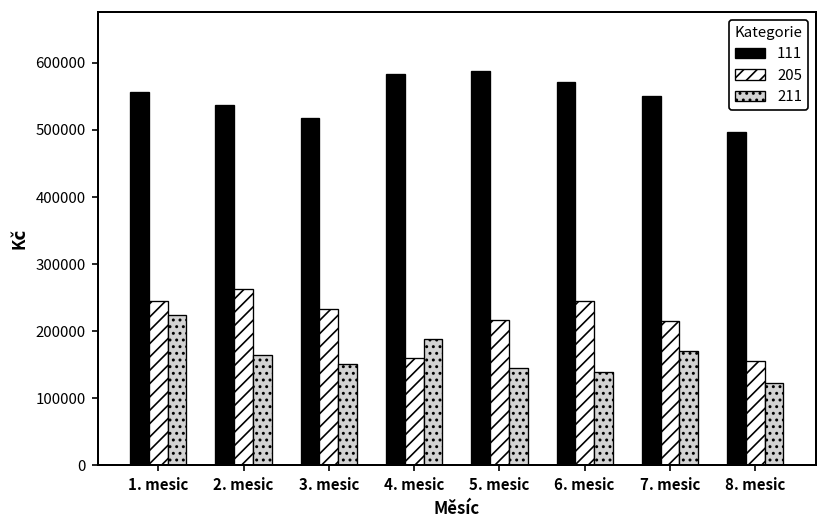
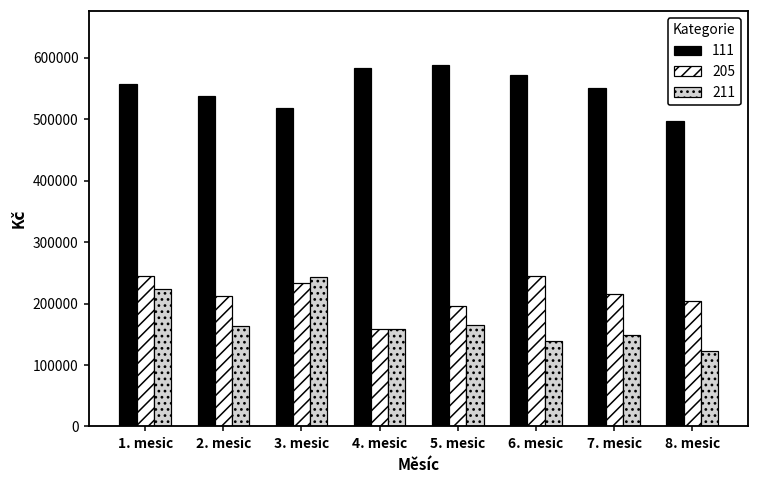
205, 2. mesic: 260000 -> 210000
211, 3. mesic: 150000 -> 240000
211, 4. mesic: 190000 -> 160000
205, 5. mesic: 220000 -> 200000
211, 5. mesic: 150000 -> 170000
211, 7. mesic: 170000 -> 150000
205, 8. mesic: 150000 -> 200000
